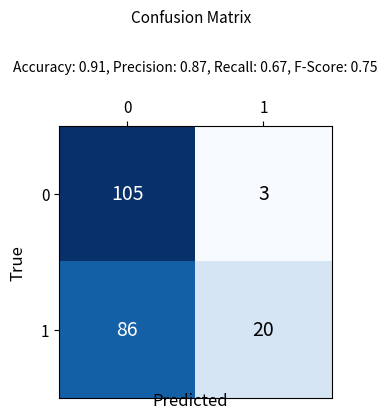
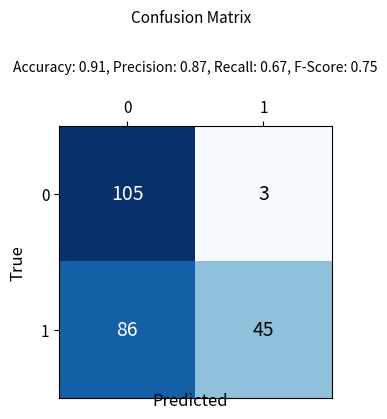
1, 1: 20 -> 45
